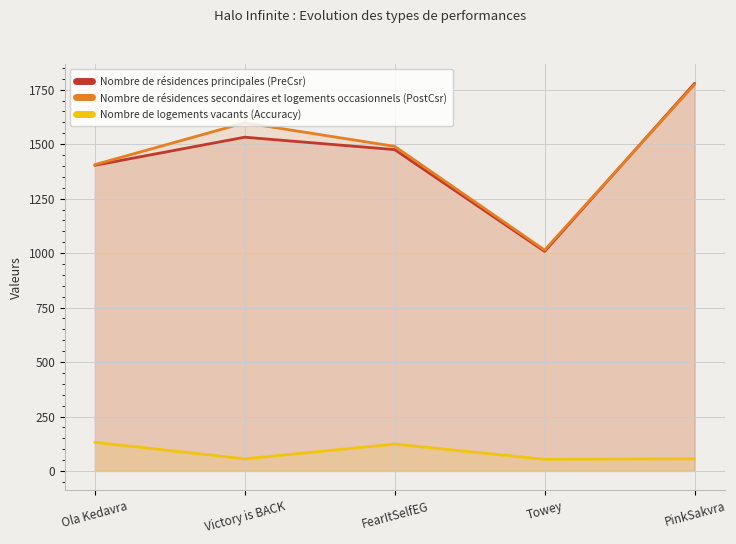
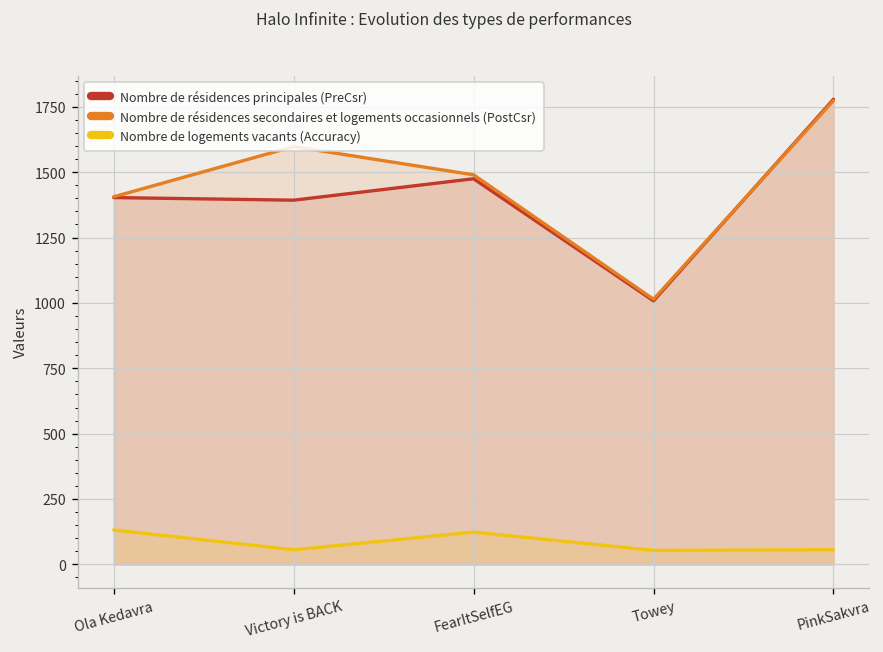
Nombre de résidences principales (PreCsr), Victory is BACK: 1530 -> 1390
